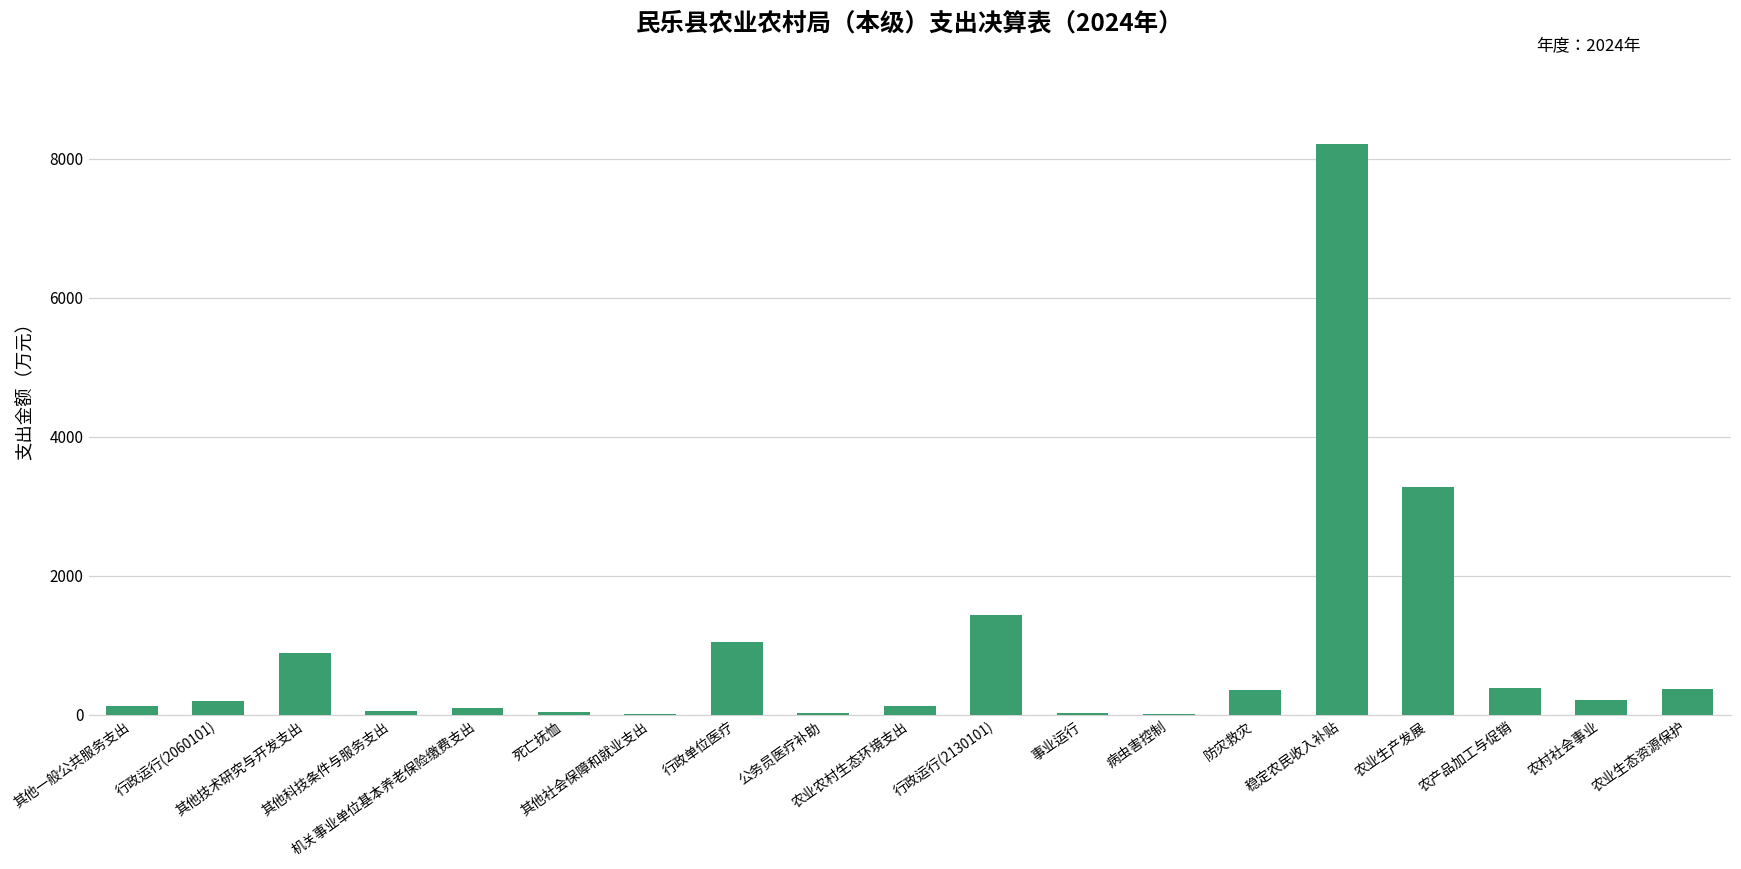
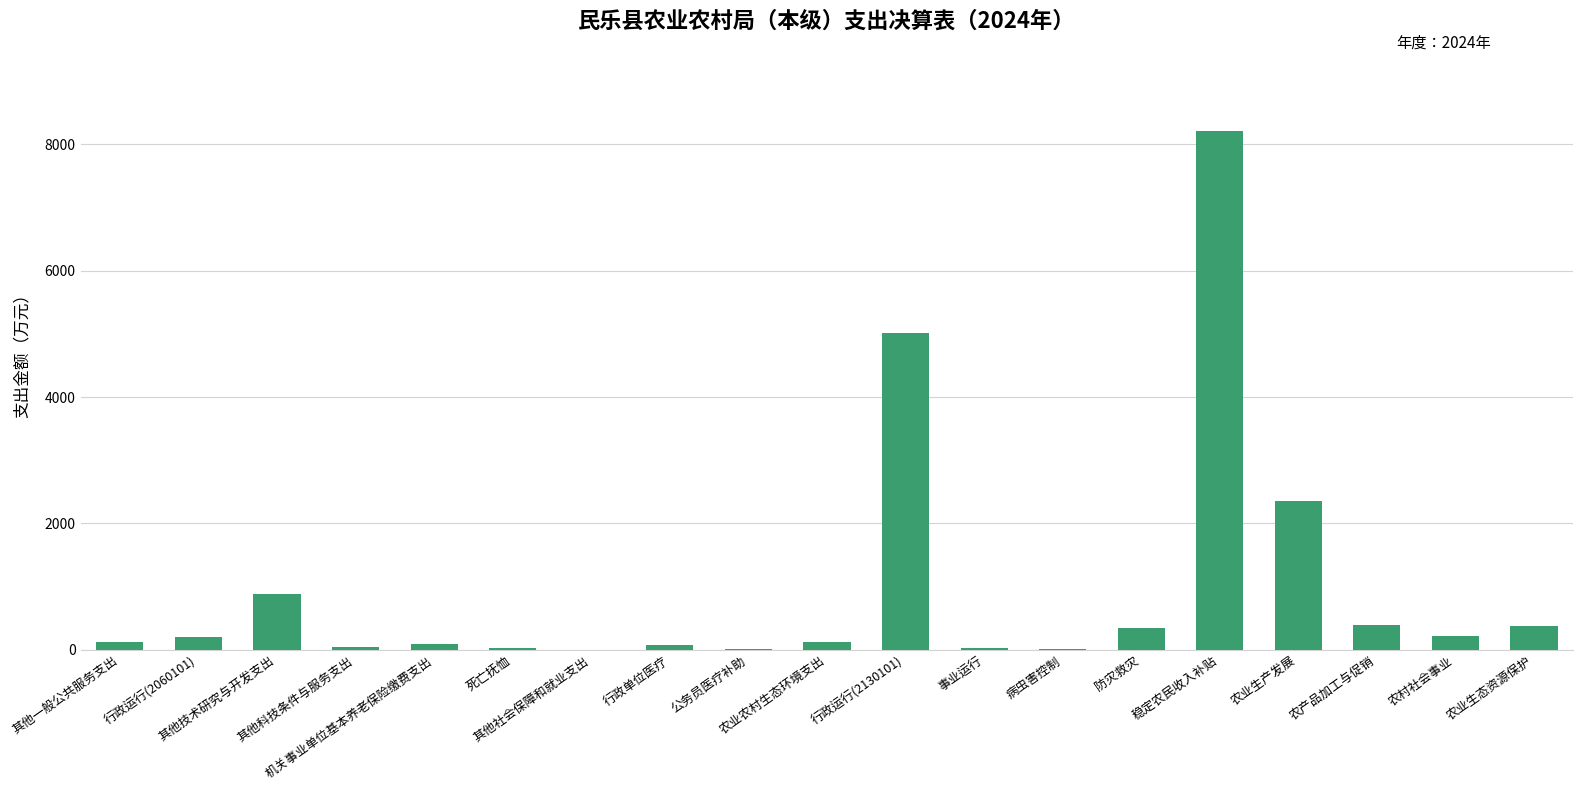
行政单位医疗: 1100 -> 100
行政运行(2130101): 1400 -> 5000
农业生产发展: 3300 -> 2300
